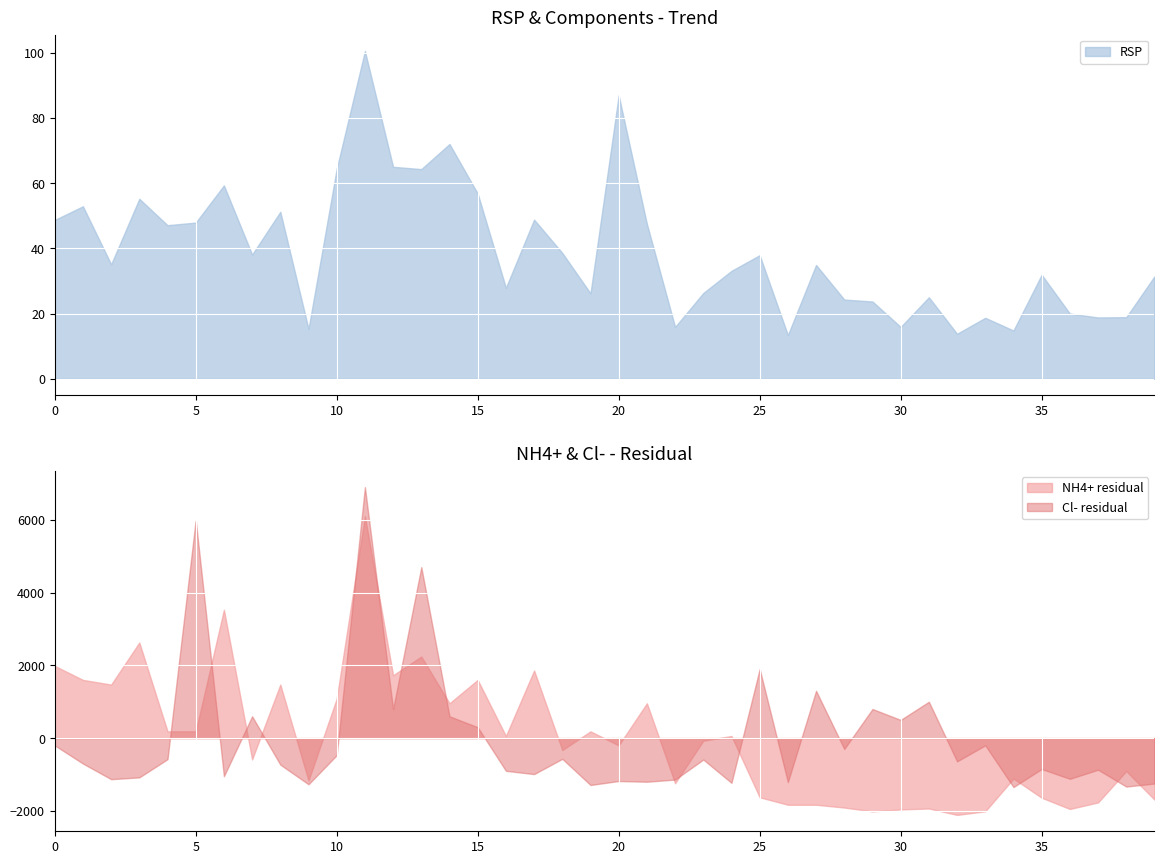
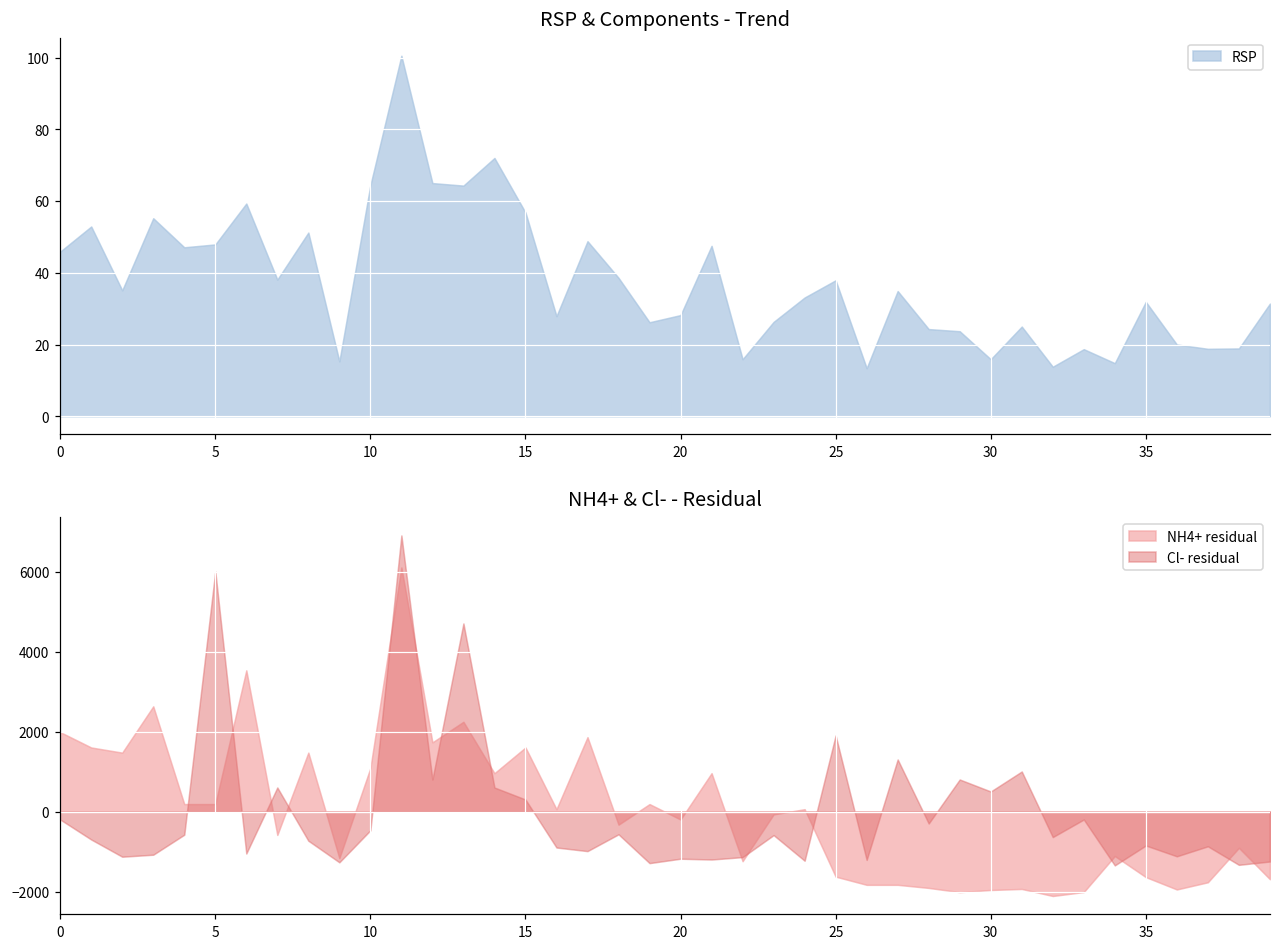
RSP & Components - Trend, 0: 49 -> 46
RSP & Components - Trend, 20: 87 -> 28
